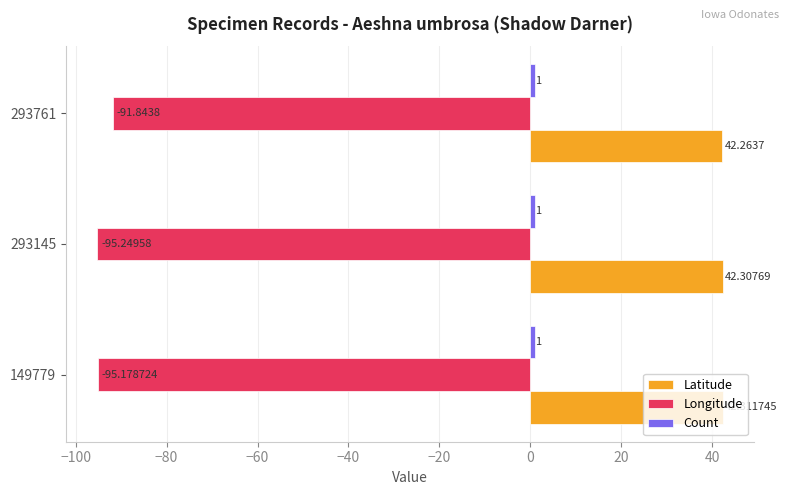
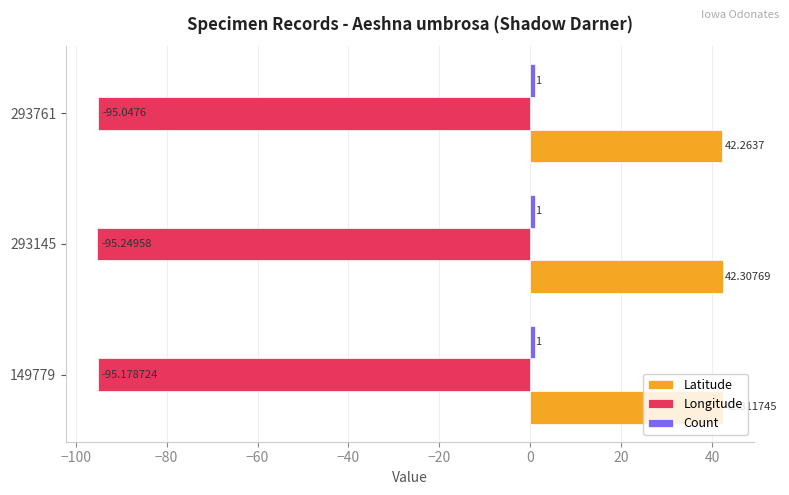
Longitude, 293761: -91.8438 -> -95.0476
